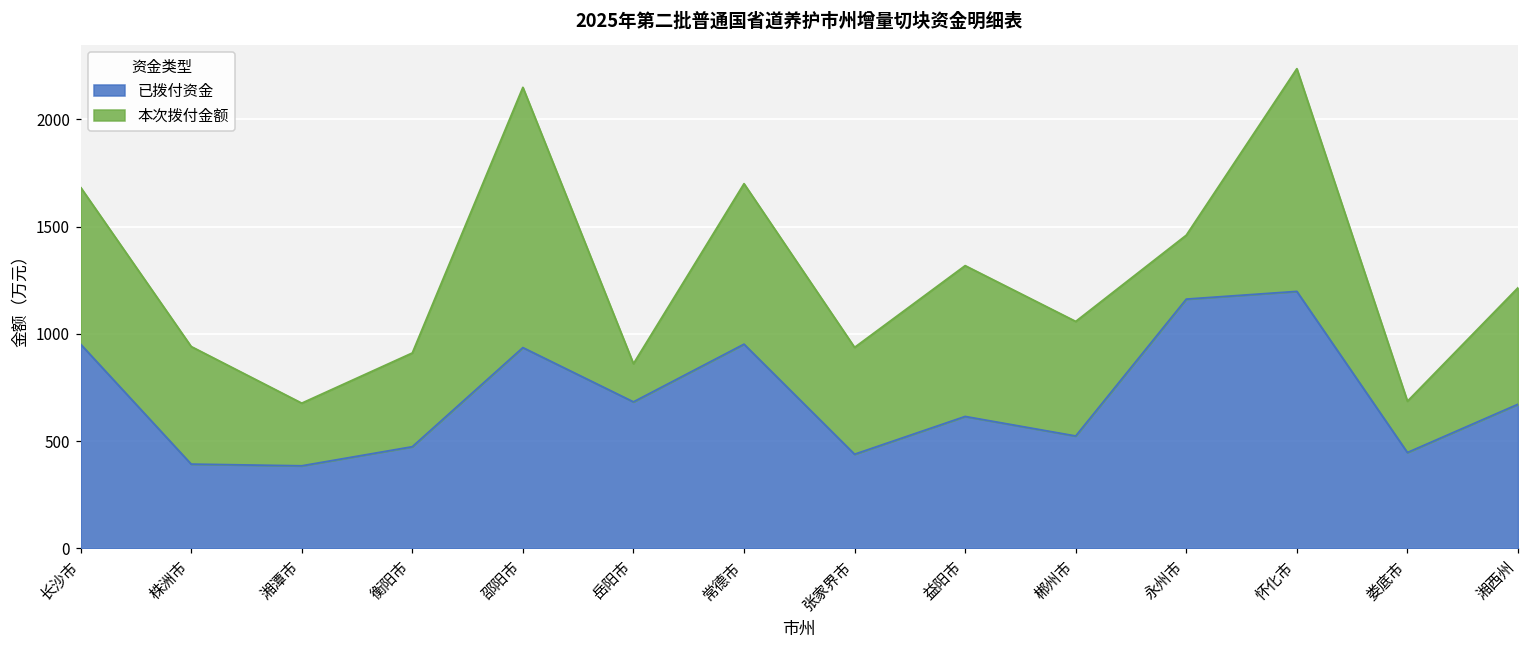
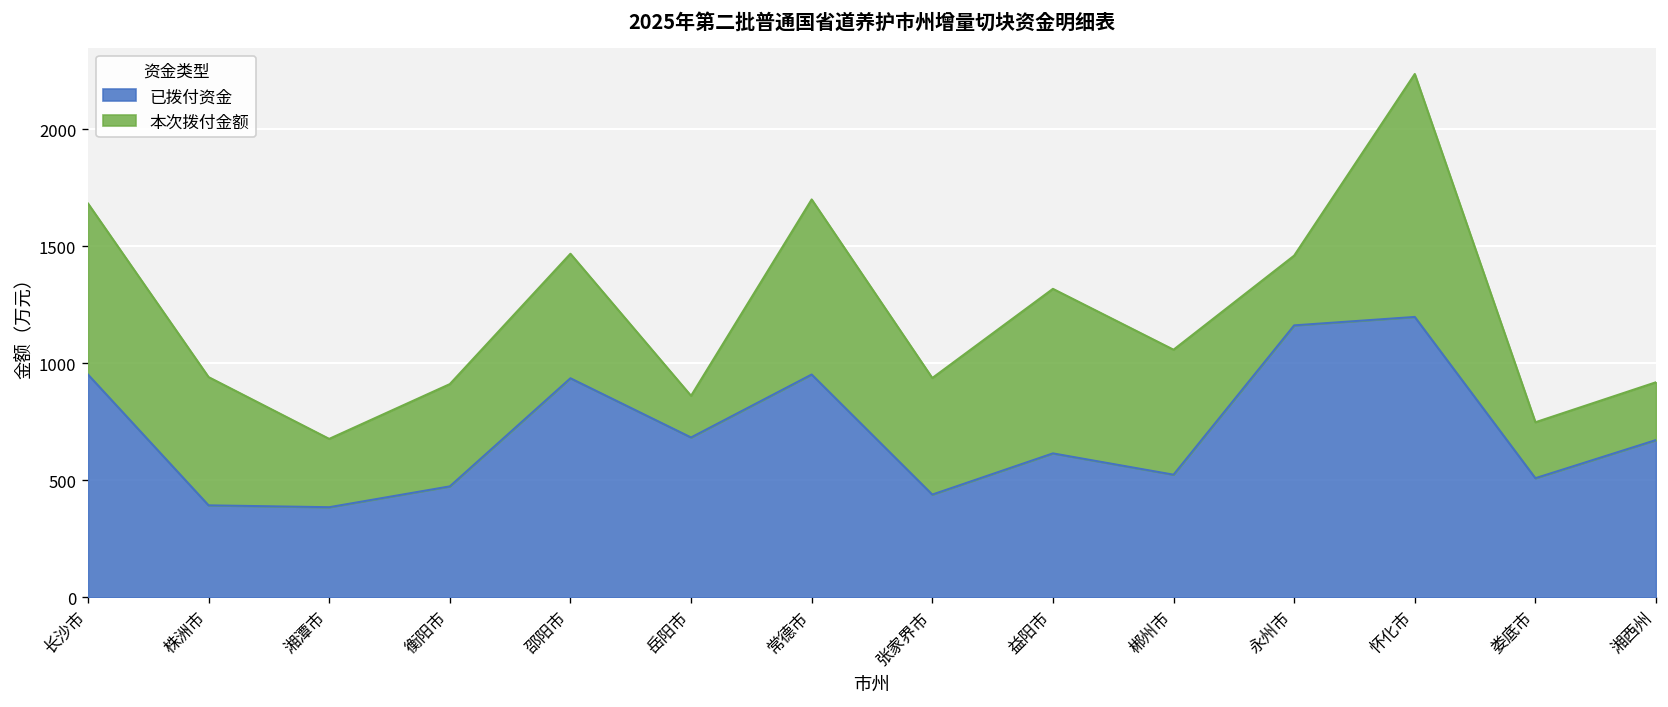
本次拨付金额, 邵阳市: 1210 -> 530
已拨付资金, 娄底市: 450 -> 510
本次拨付金额, 湘西州: 540 -> 250
